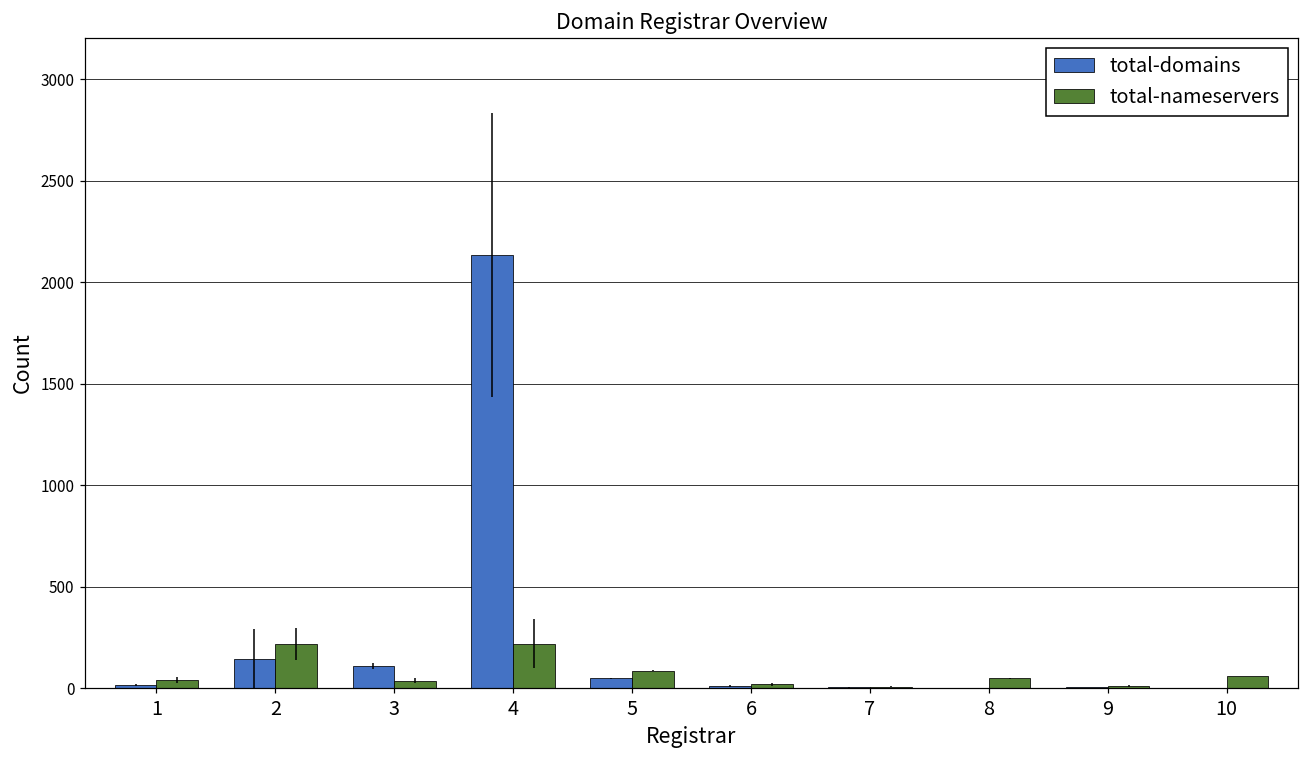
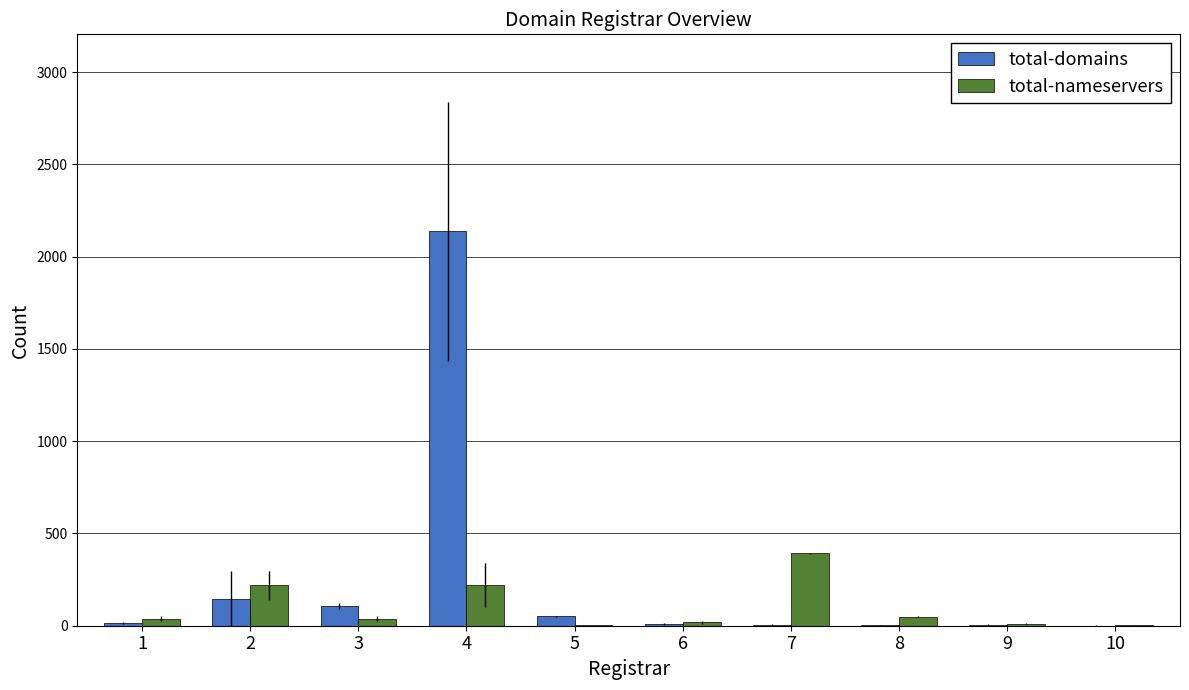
total-nameservers, 5: 90 -> 0
total-nameservers, 7: 10 -> 390
total-nameservers, 10: 60 -> 0
